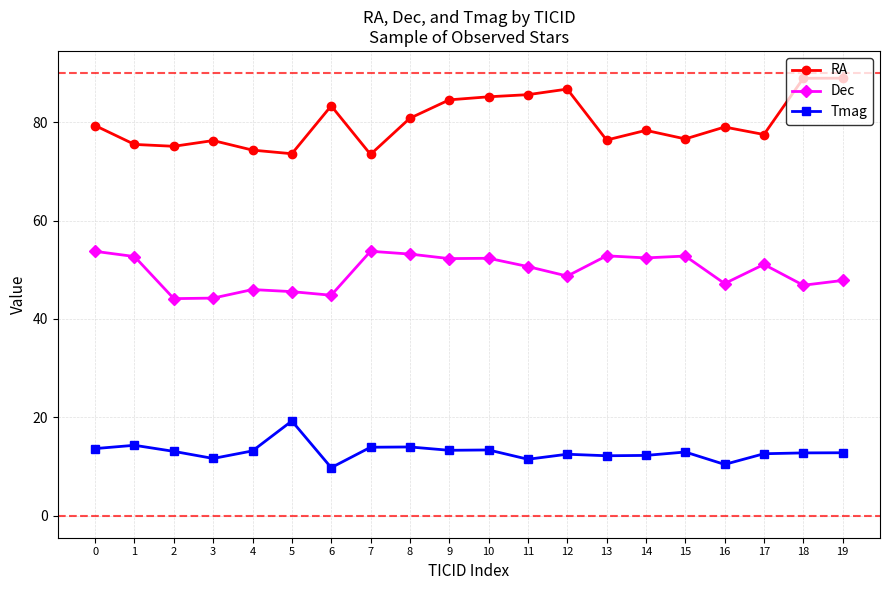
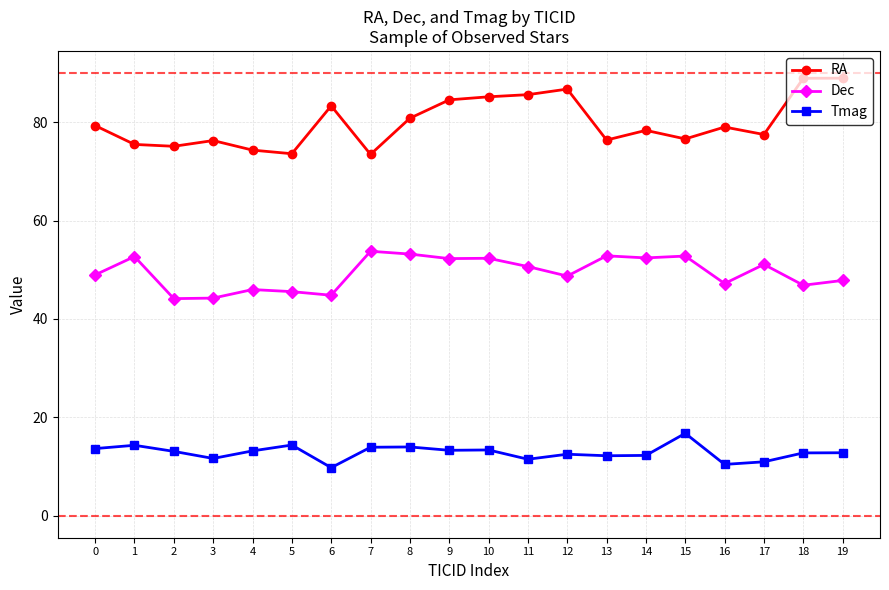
Dec, 0: 54 -> 49
Tmag, 5: 19 -> 14
Tmag, 15: 13 -> 17
Tmag, 17: 13 -> 11
